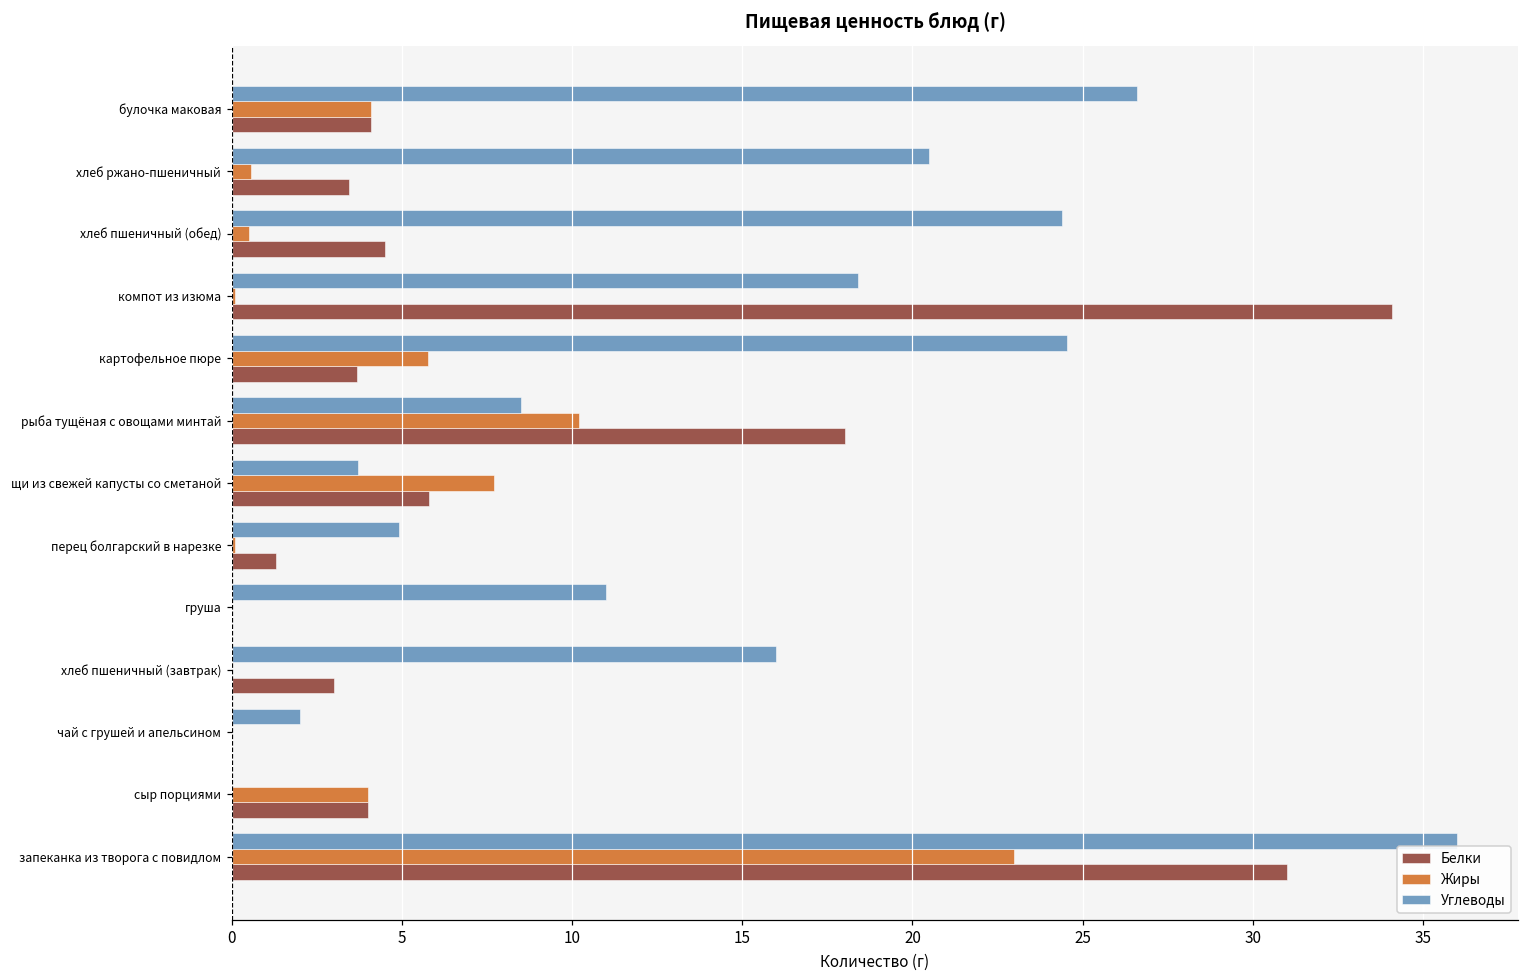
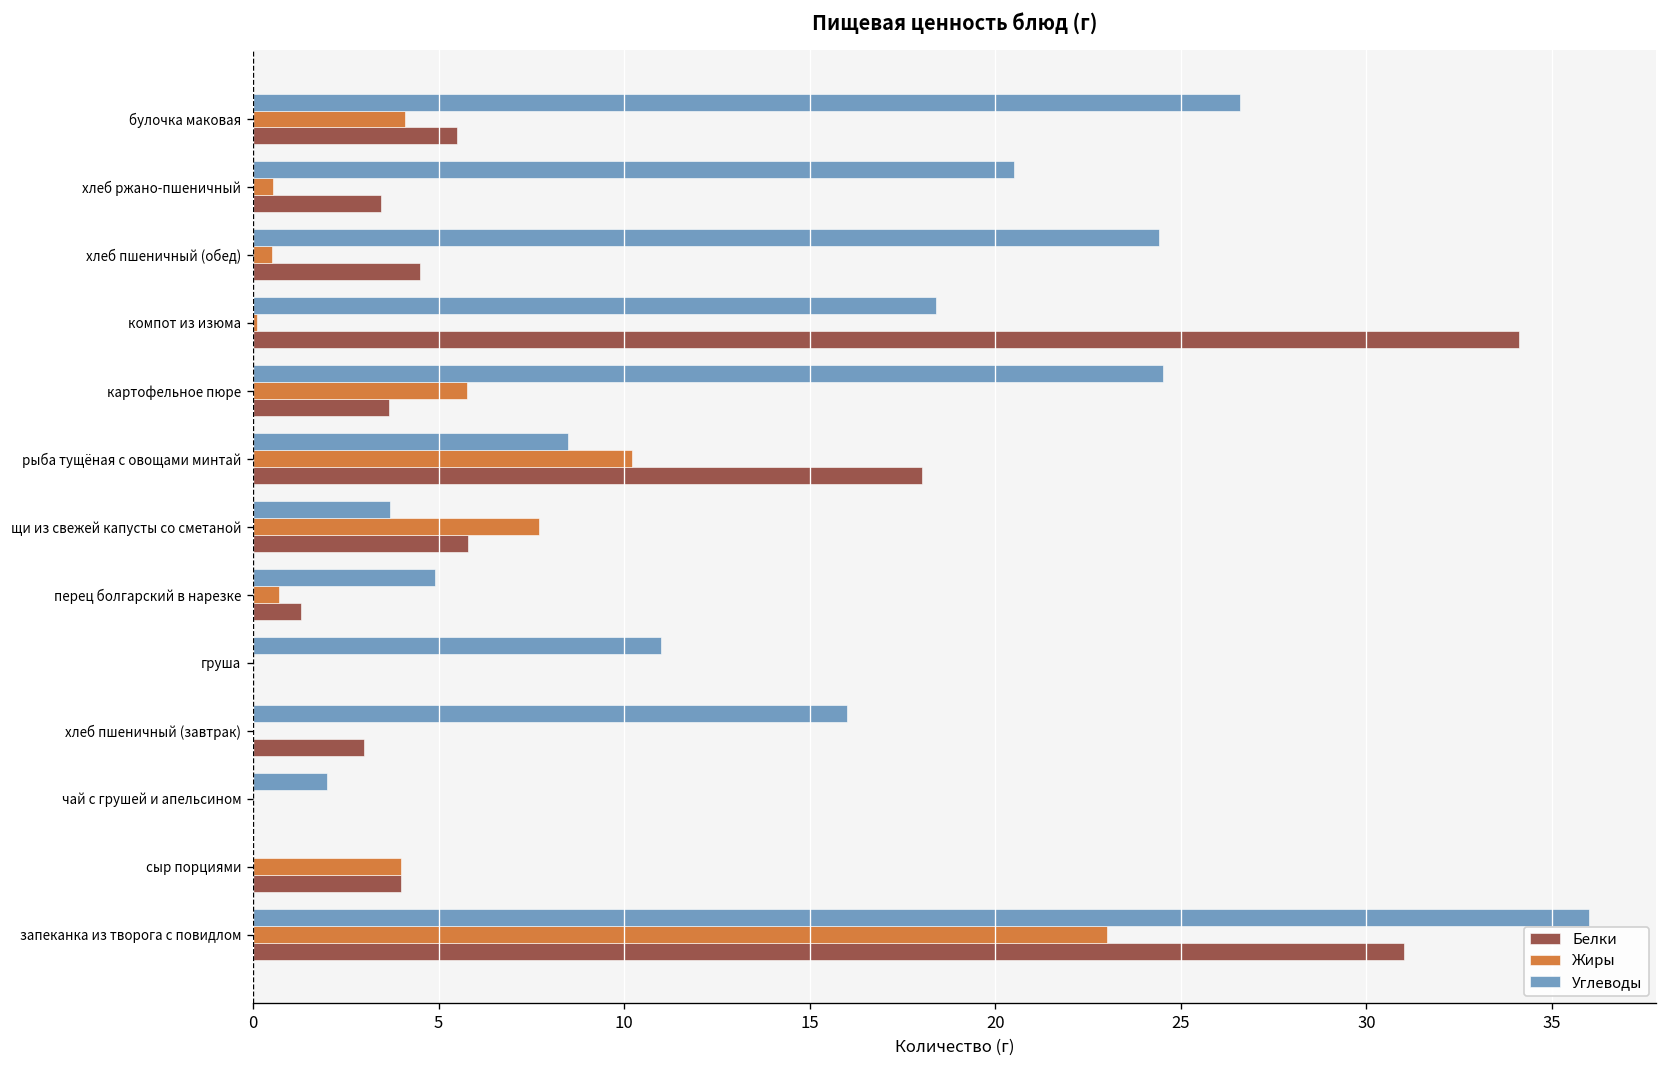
Белки, булочка маковая: 4.1 -> 5.5
Жиры, перец болгарский в нарезке: 0.1 -> 0.7
